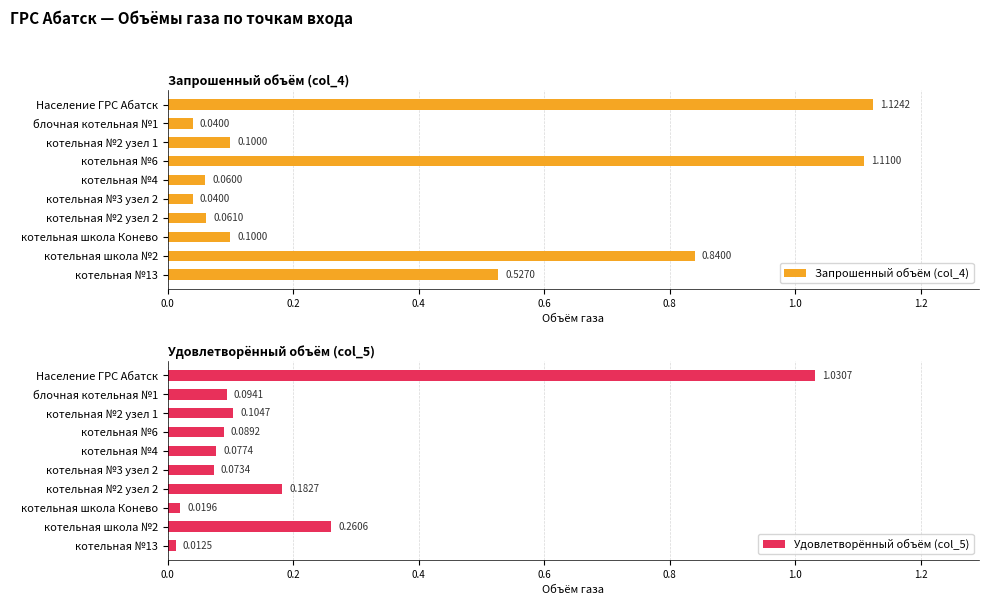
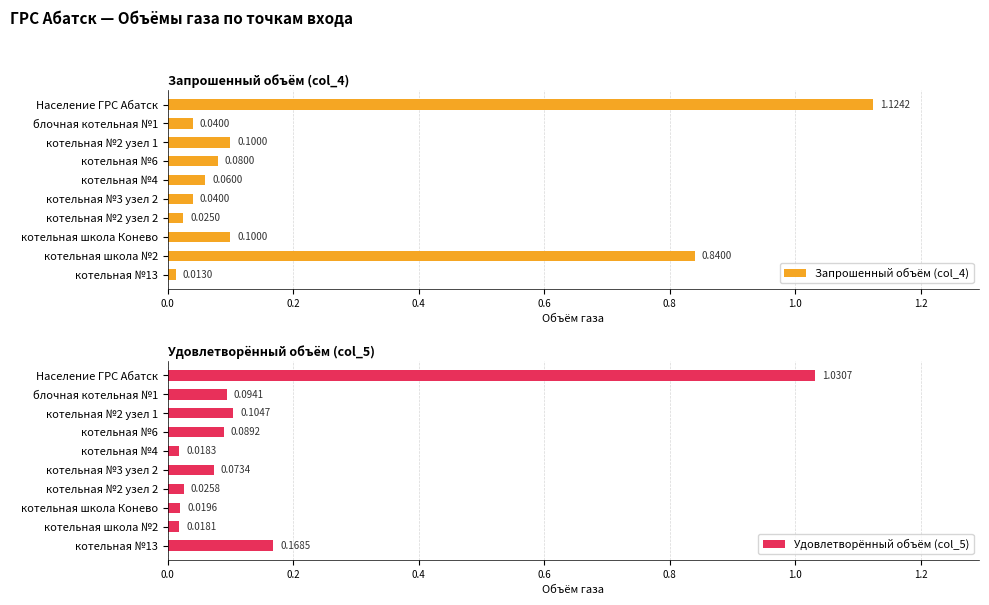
Запрошенный объём (col_4), котельная №6: 1.1100 -> 0.0800
Запрошенный объём (col_4), котельная №2 узел 2: 0.0610 -> 0.0250
Запрошенный объём (col_4), котельная №13: 0.5270 -> 0.0130
Удовлетворённый объём (col_5), котельная №4: 0.0774 -> 0.0183
Удовлетворённый объём (col_5), котельная №2 узел 2: 0.1827 -> 0.0258
Удовлетворённый объём (col_5), котельная школа №2: 0.2606 -> 0.0181
Удовлетворённый объём (col_5), котельная №13: 0.0125 -> 0.1685
